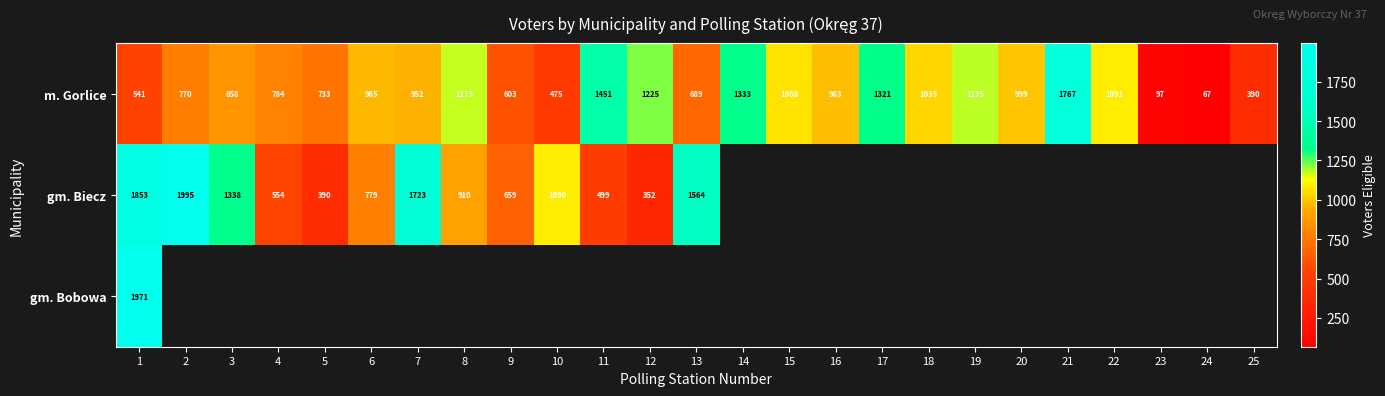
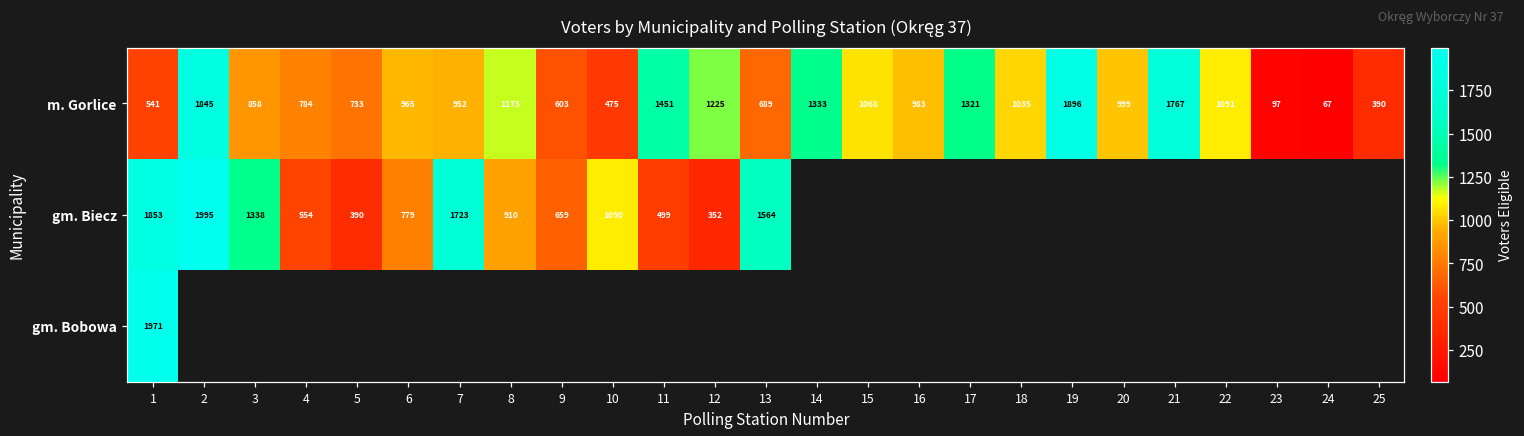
m. Gorlice, 2: 770 -> 1845
m. Gorlice, 19: 1175 -> 1896
